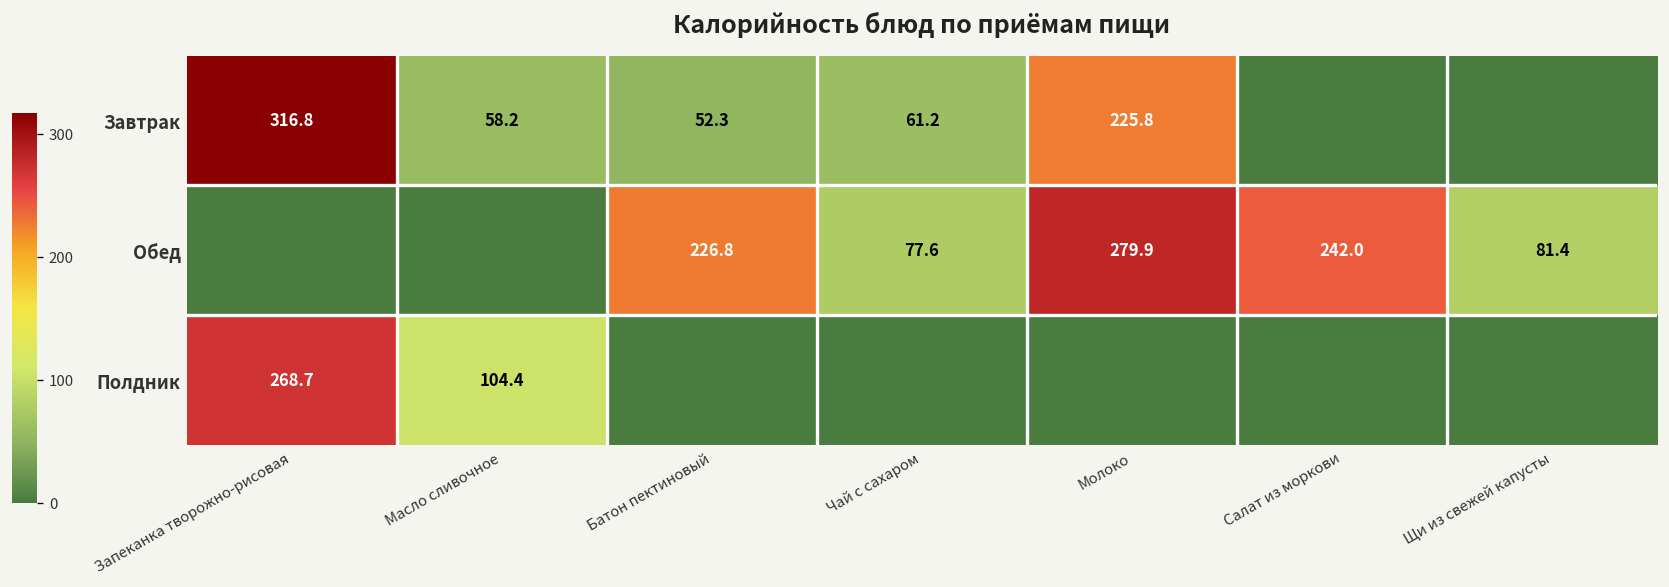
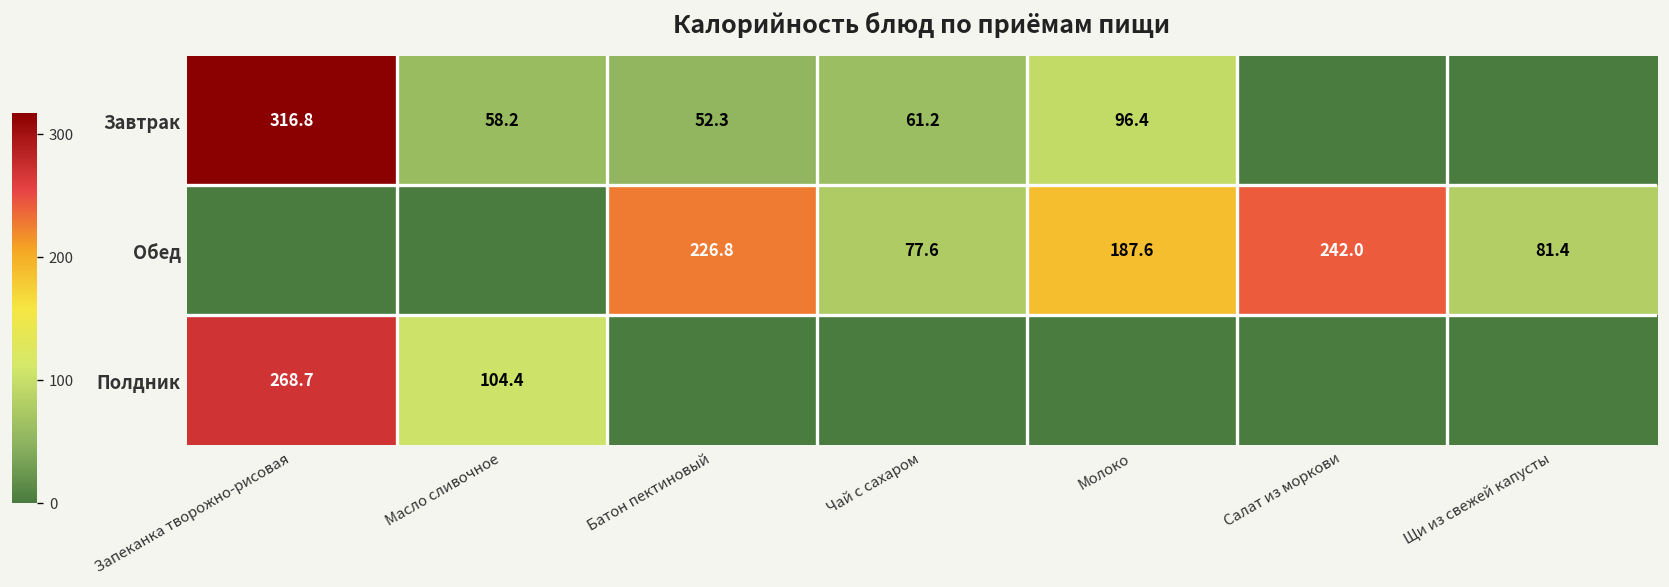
Завтрак, Молоко: 225.8 -> 96.4
Обед, Молоко: 279.9 -> 187.6
